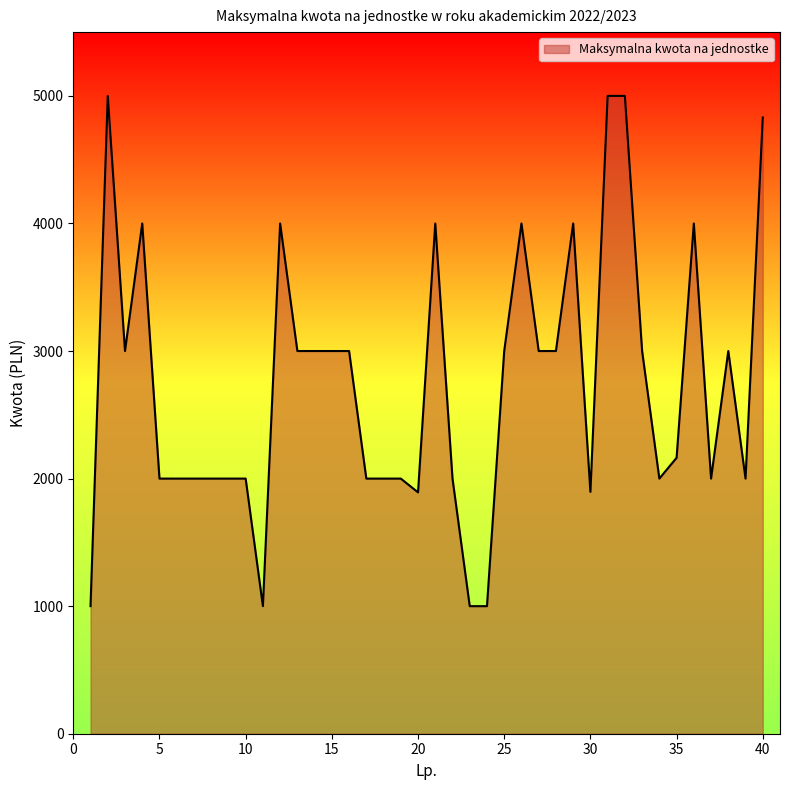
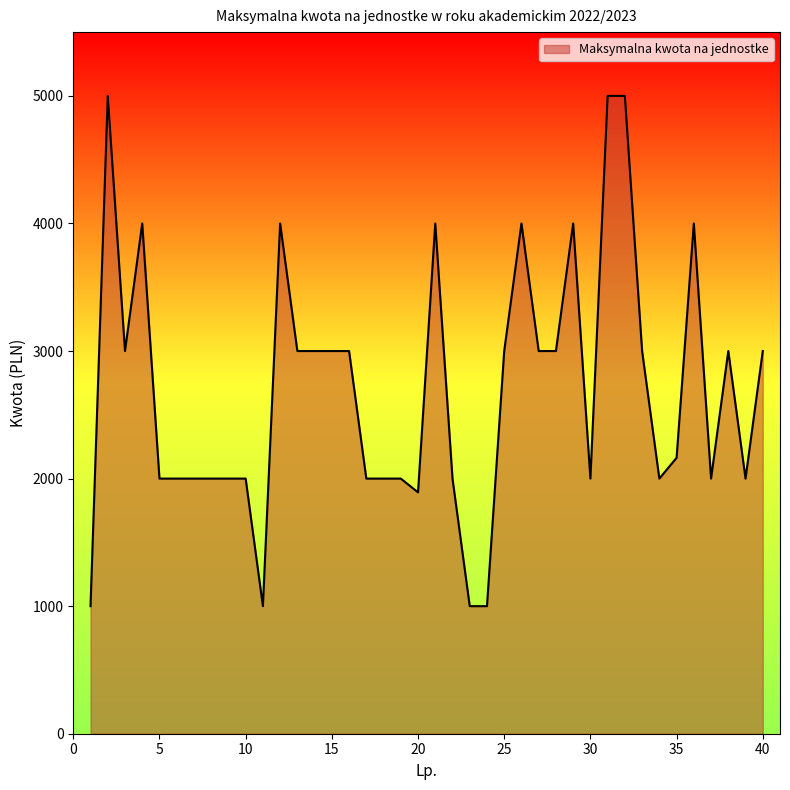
30: 1900 -> 2000
40: 4830 -> 3000
